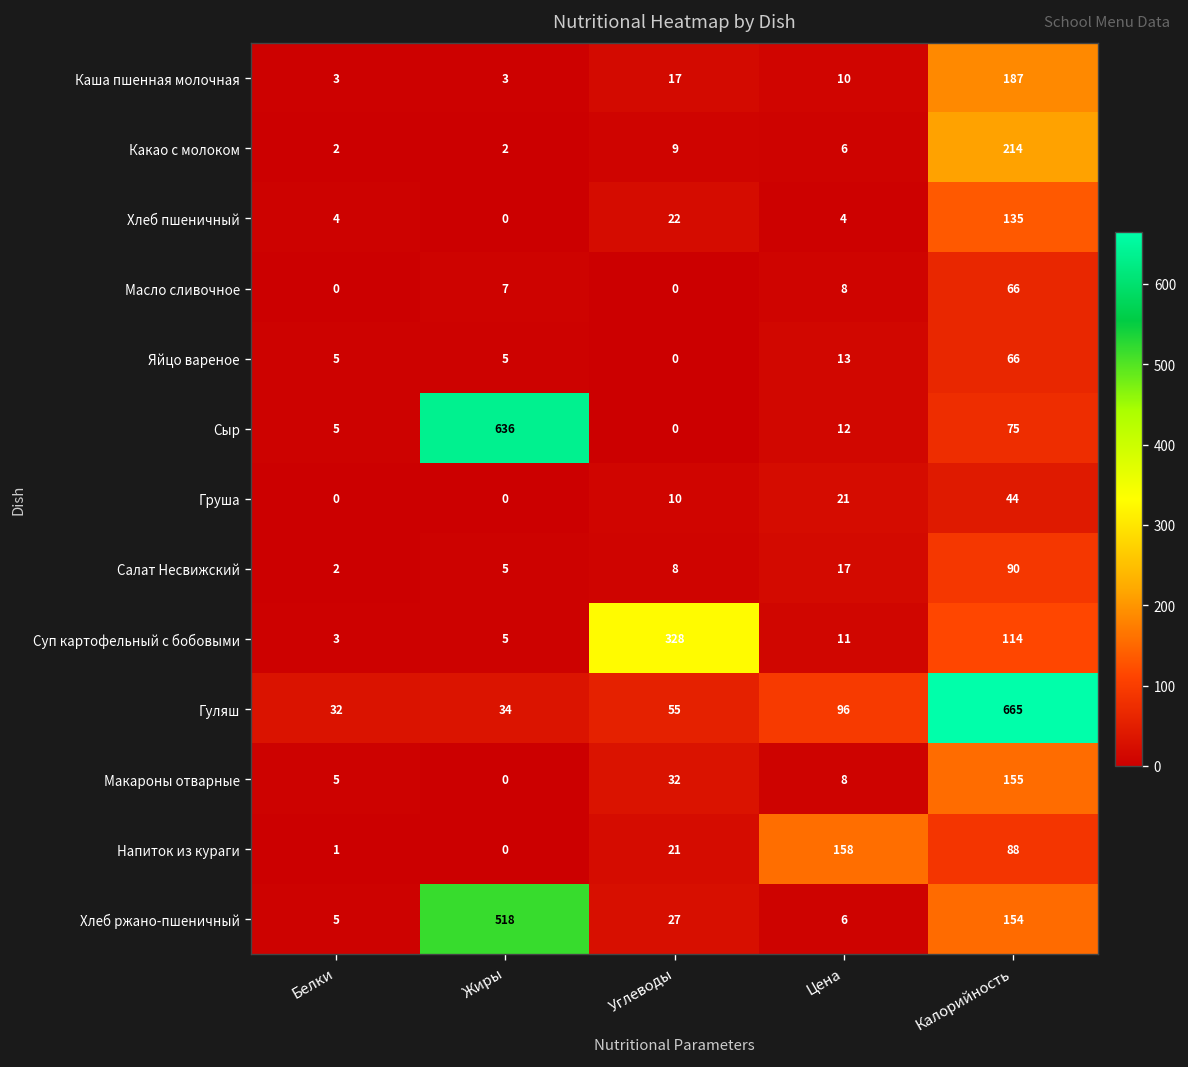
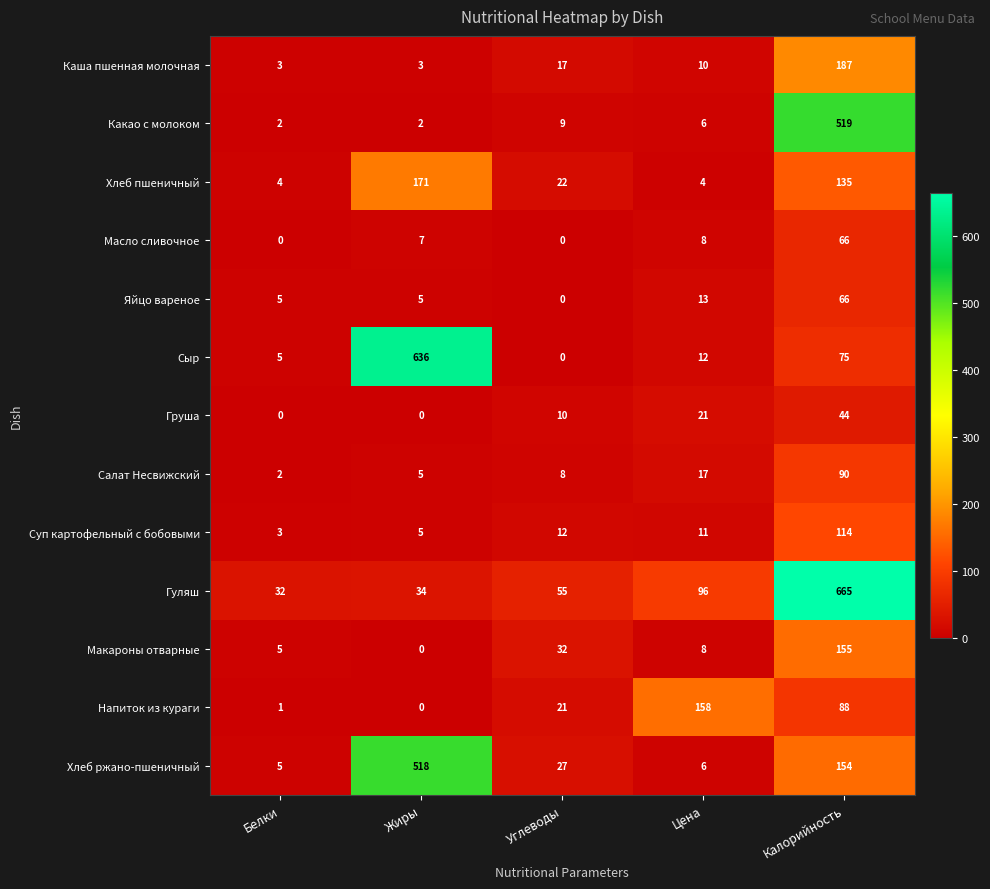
Какао с молоком, Калорийность: 214 -> 519
Хлеб пшеничный, Жиры: 0 -> 171
Суп картофельный с бобовыми, Углеводы: 328 -> 12
